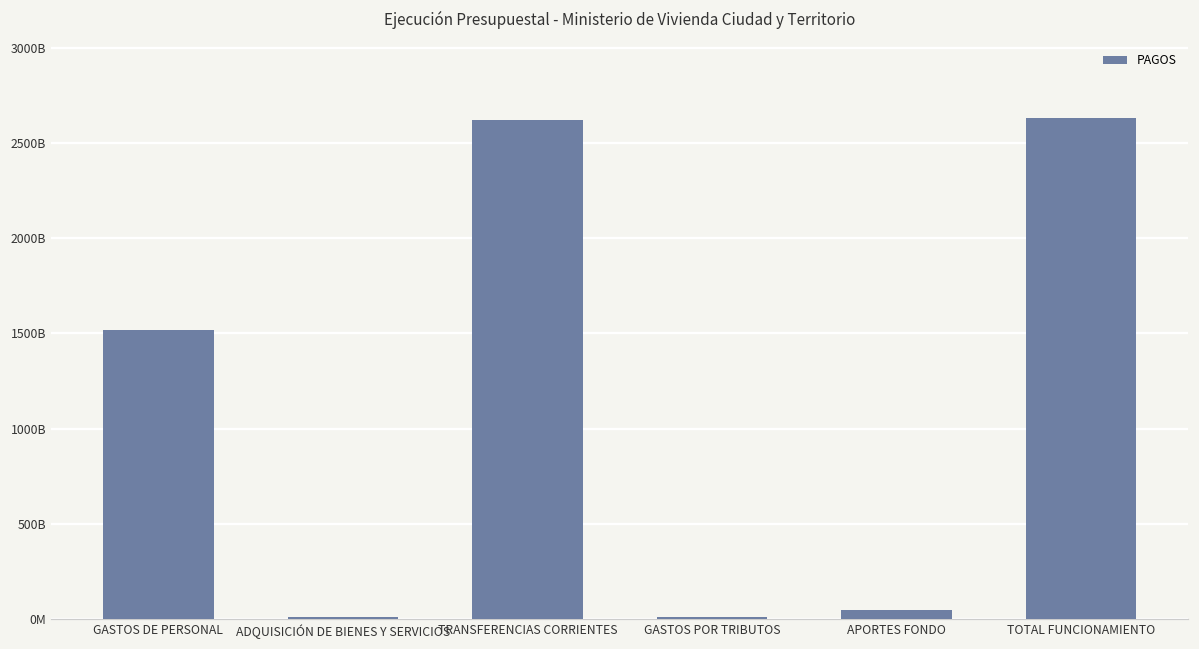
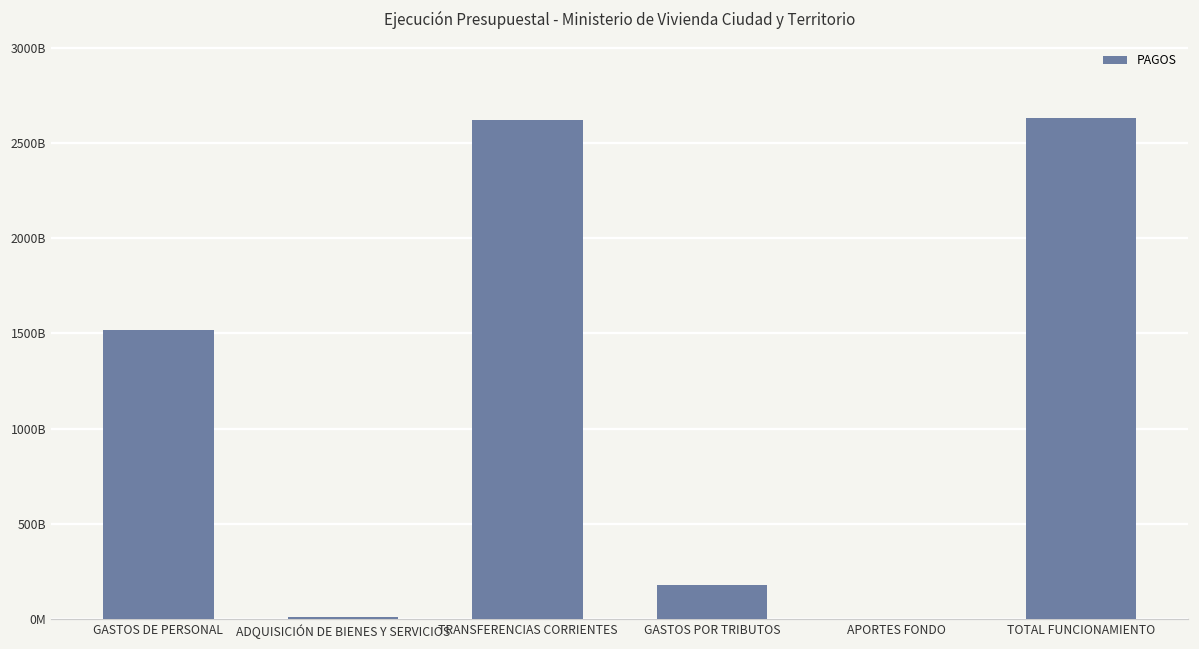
GASTOS POR TRIBUTOS: 10000000000 -> 180000000000
APORTES FONDO: 50000000000 -> 0
